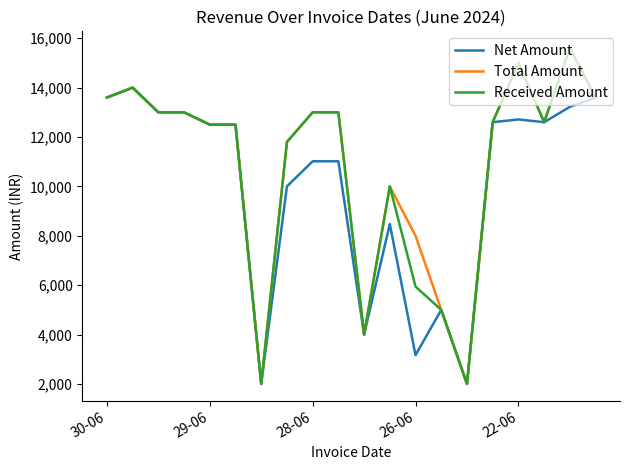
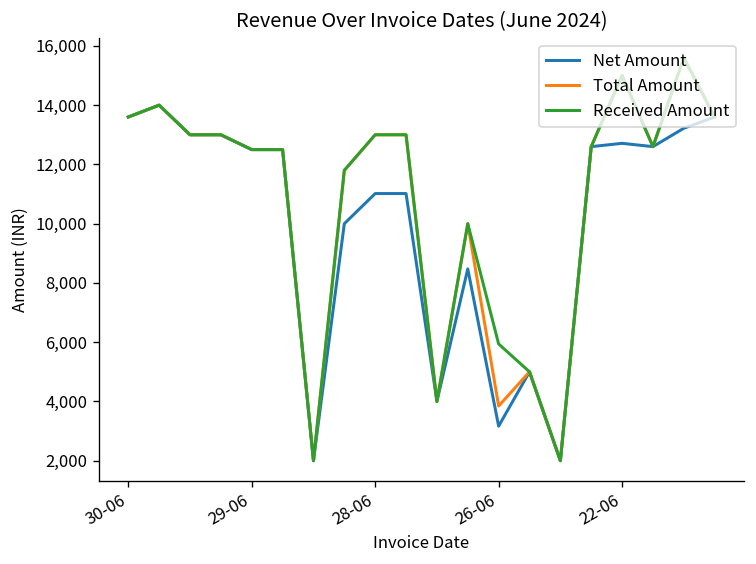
Total Amount, 26-06: 8,000 -> 3,800
